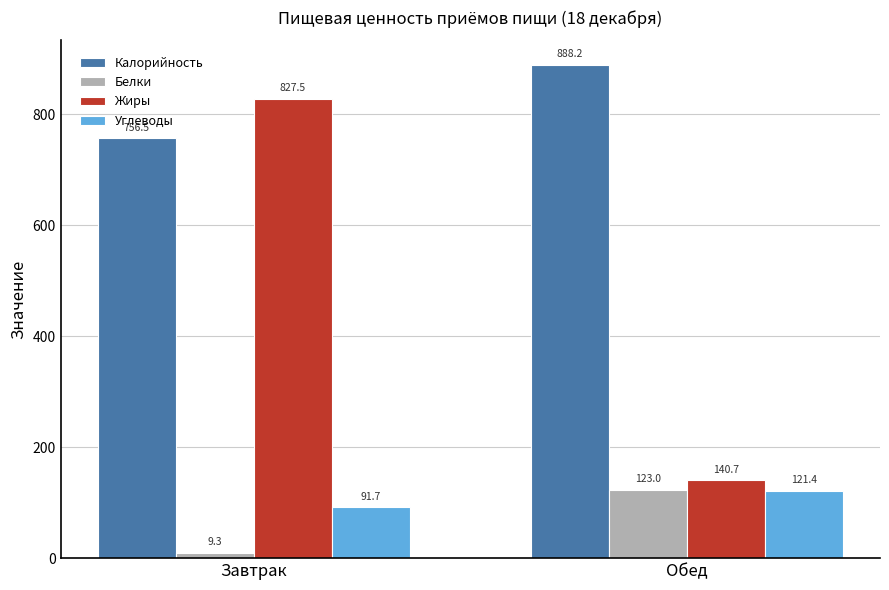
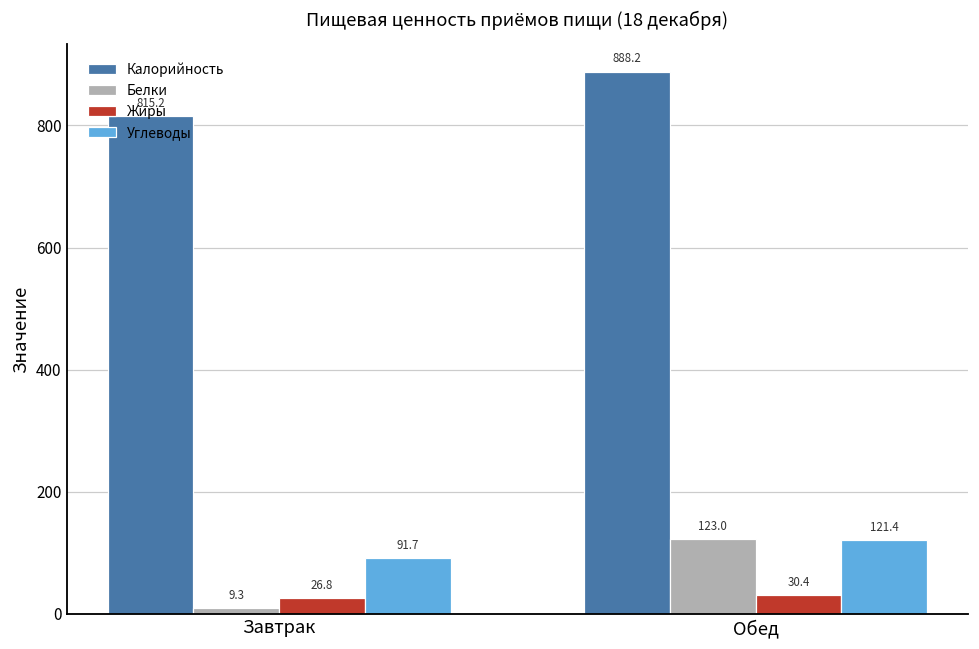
Калорийность, Завтрак: 756.5 -> 815.2
Жиры, Завтрак: 827.5 -> 26.8
Жиры, Обед: 140.7 -> 30.4
